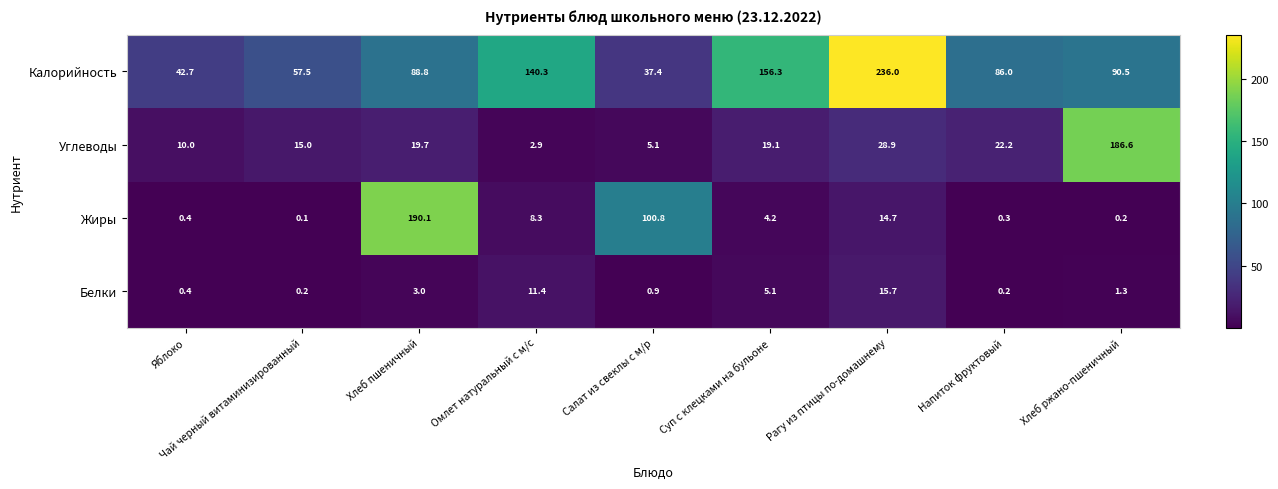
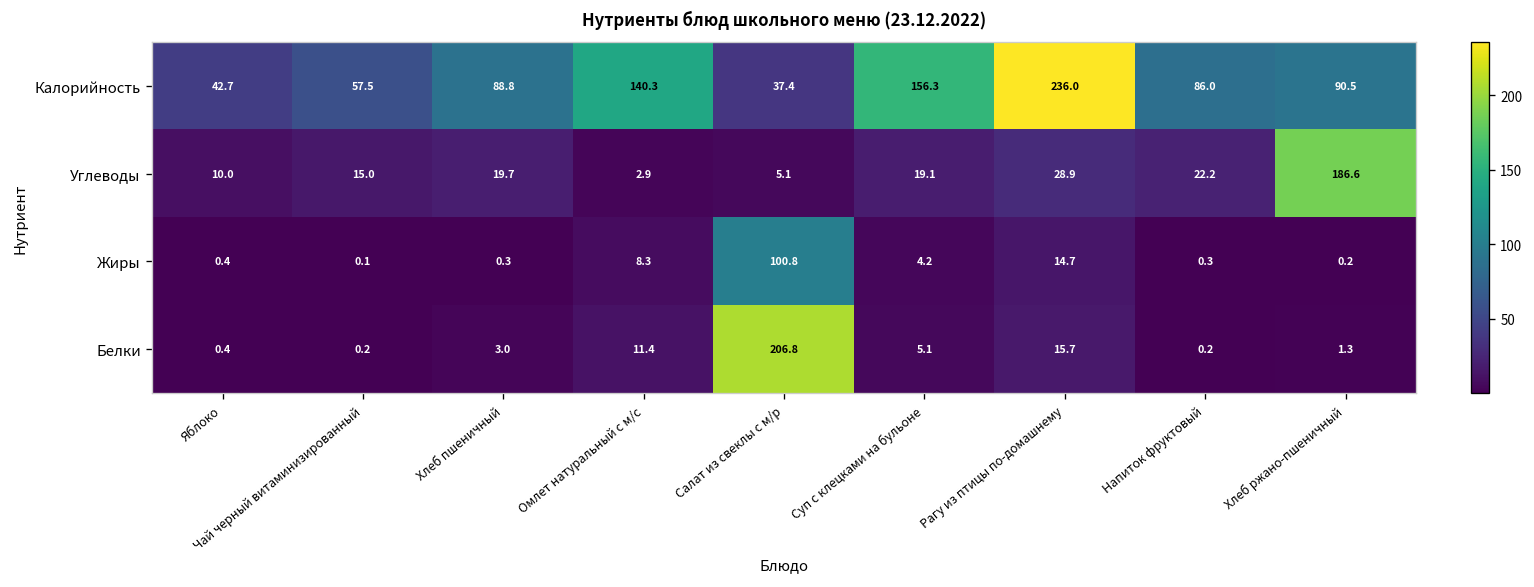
Жиры, Хлеб пшеничный: 190.1 -> 0.3
Белки, Салат из свеклы с м/р: 0.9 -> 206.8
